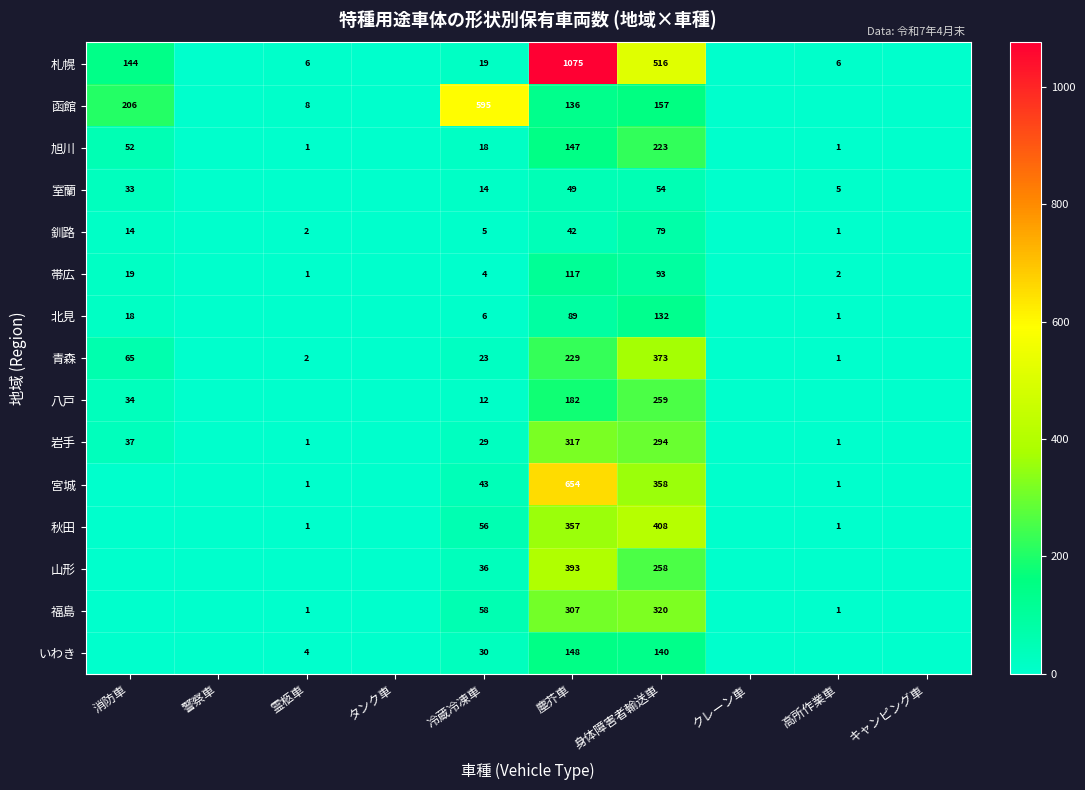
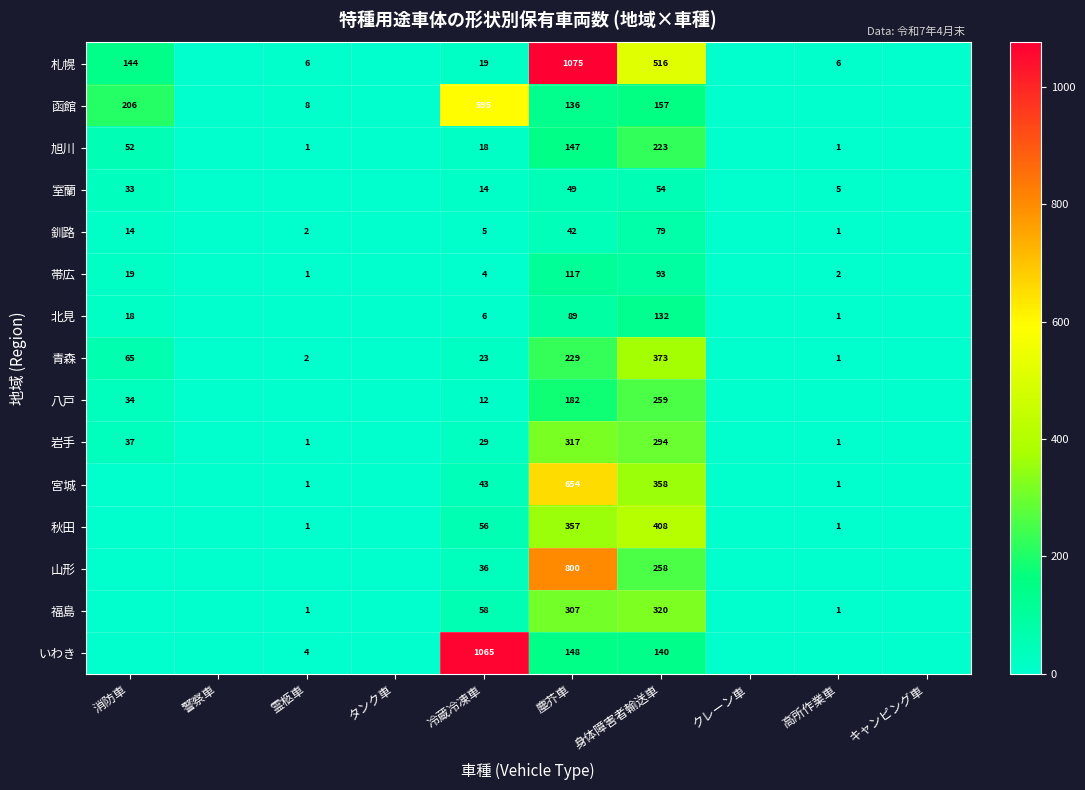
山形, 塵芥車: 393 -> 800
いわき, 冷蔵冷凍車: 30 -> 1065
